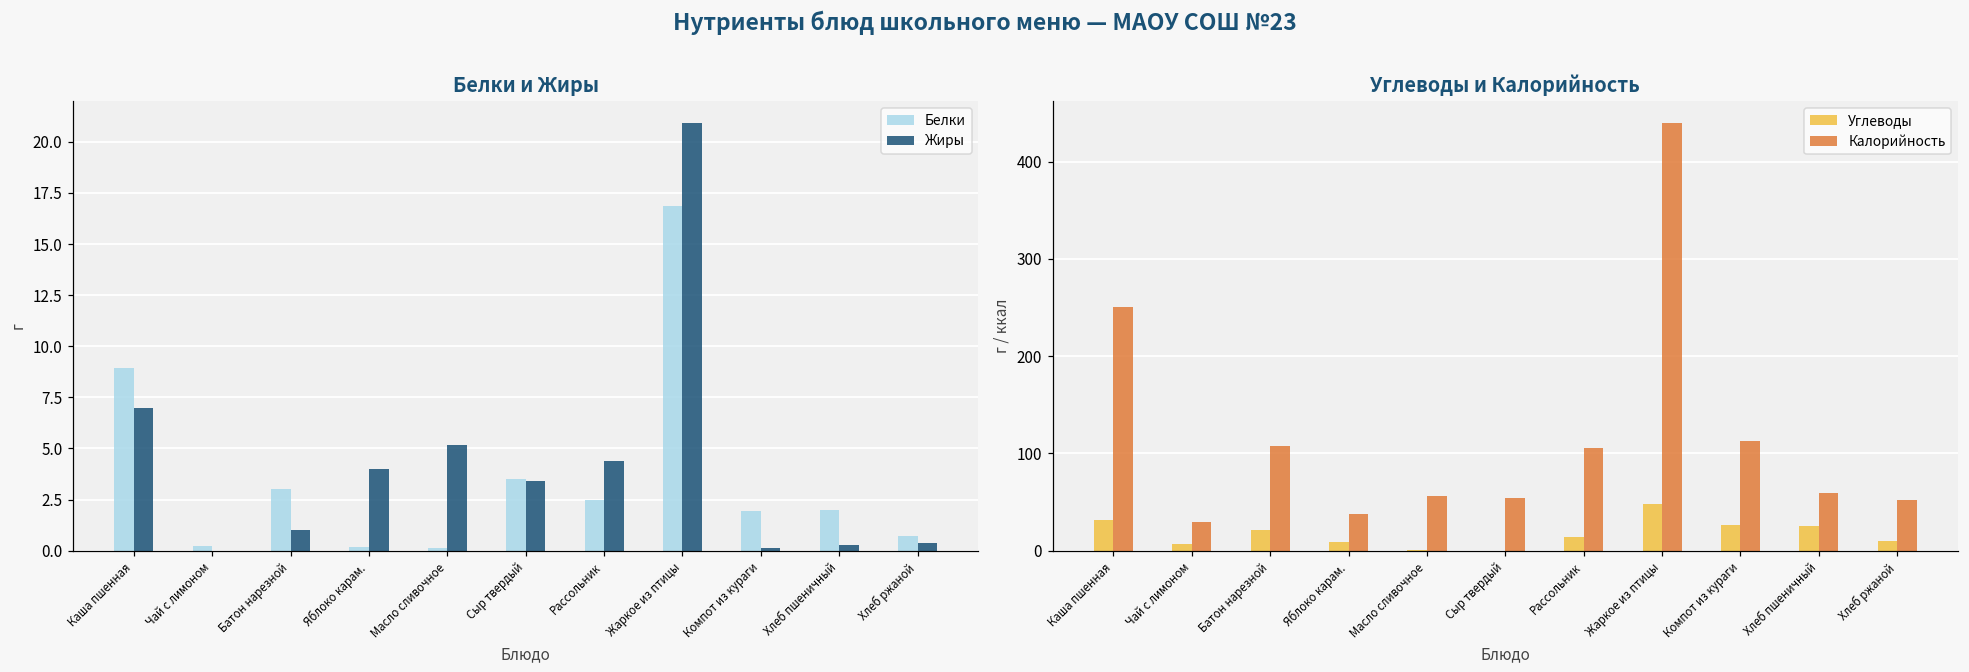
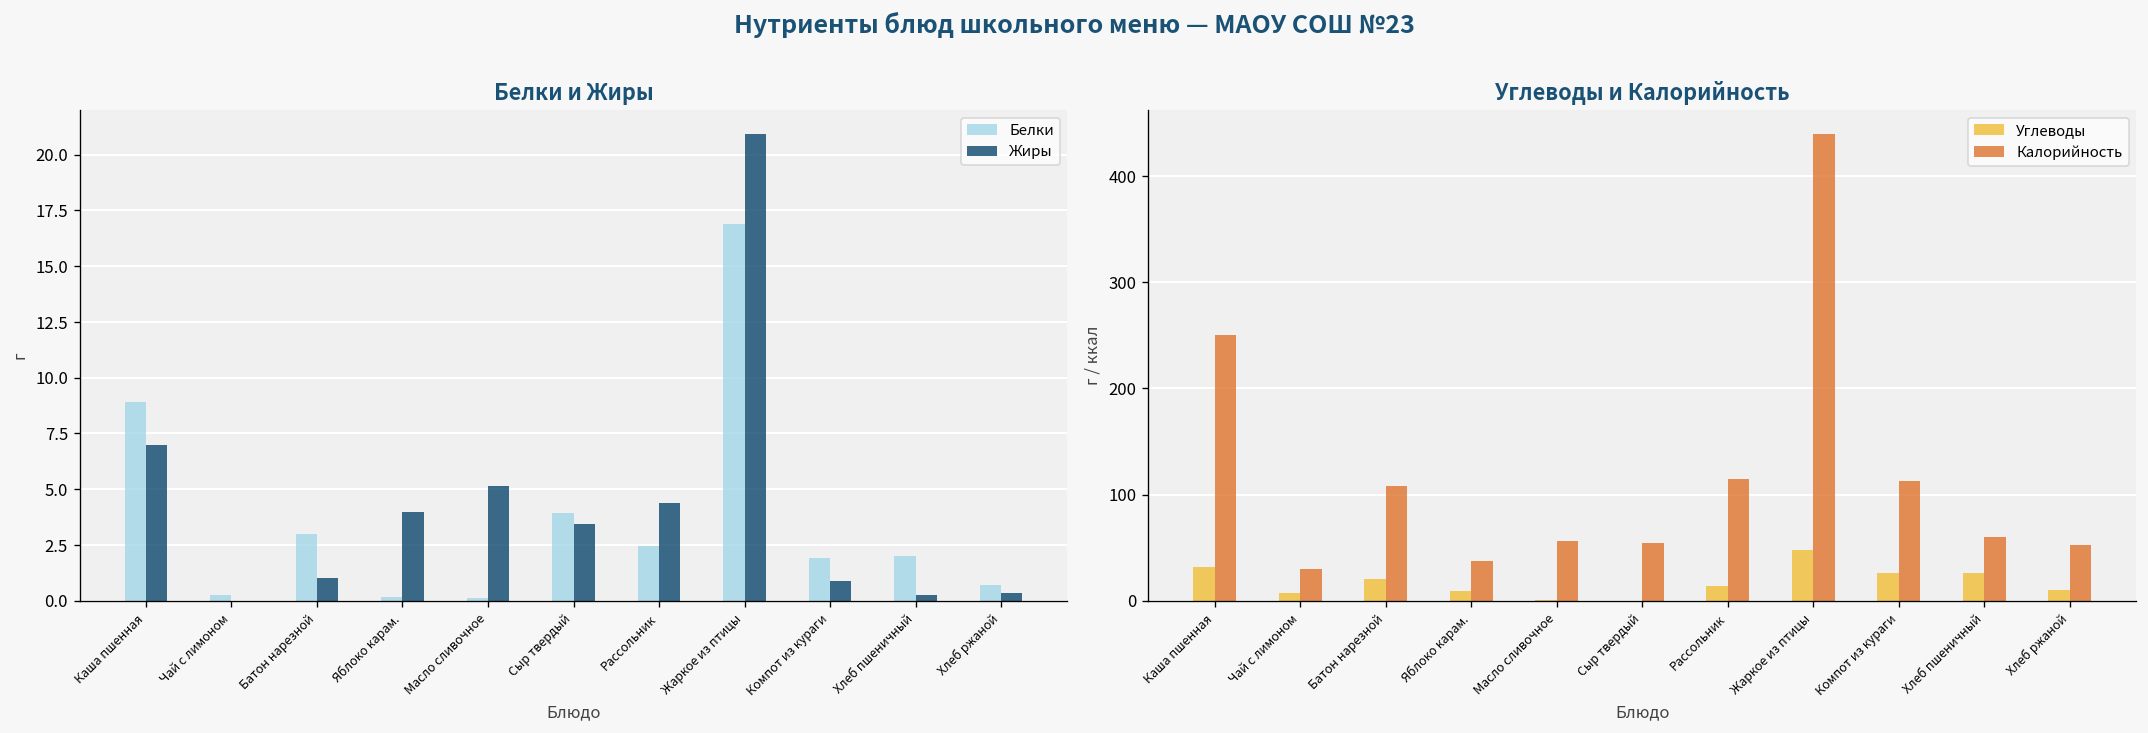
Белки и Жиры, Белки, Сыр твердый: 3.5 -> 3.9
Белки и Жиры, Жиры, Компот из кураги: 0.1 -> 0.9
Углеводы и Калорийность, Калорийность, Рассольник: 105 -> 115
